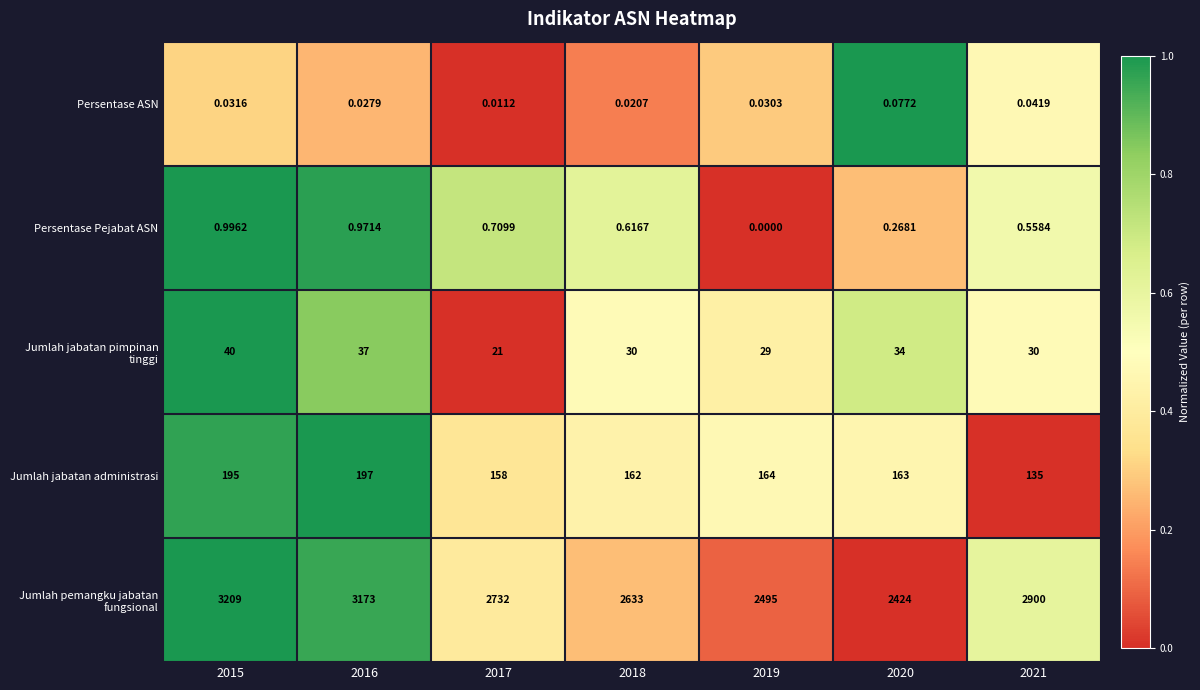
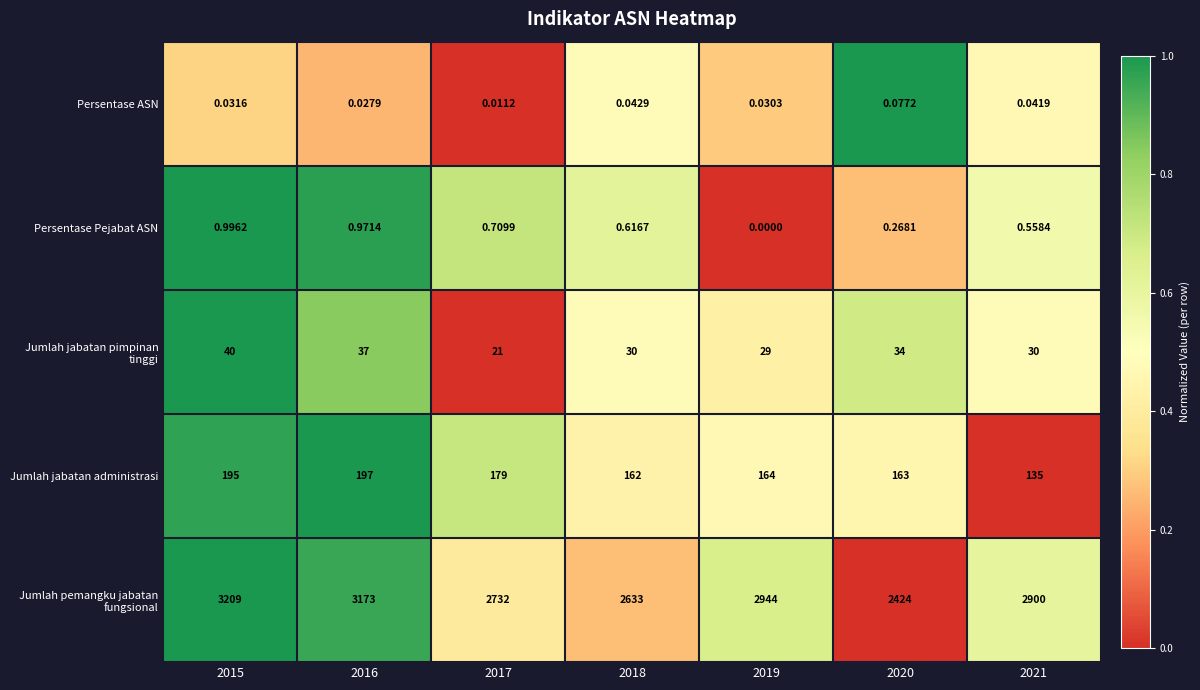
Persentase ASN, 2018: 0.0207 -> 0.0429
Jumlah jabatan administrasi, 2017: 158 -> 179
Jumlah pemangku jabatan fungsional, 2019: 2495 -> 2944
